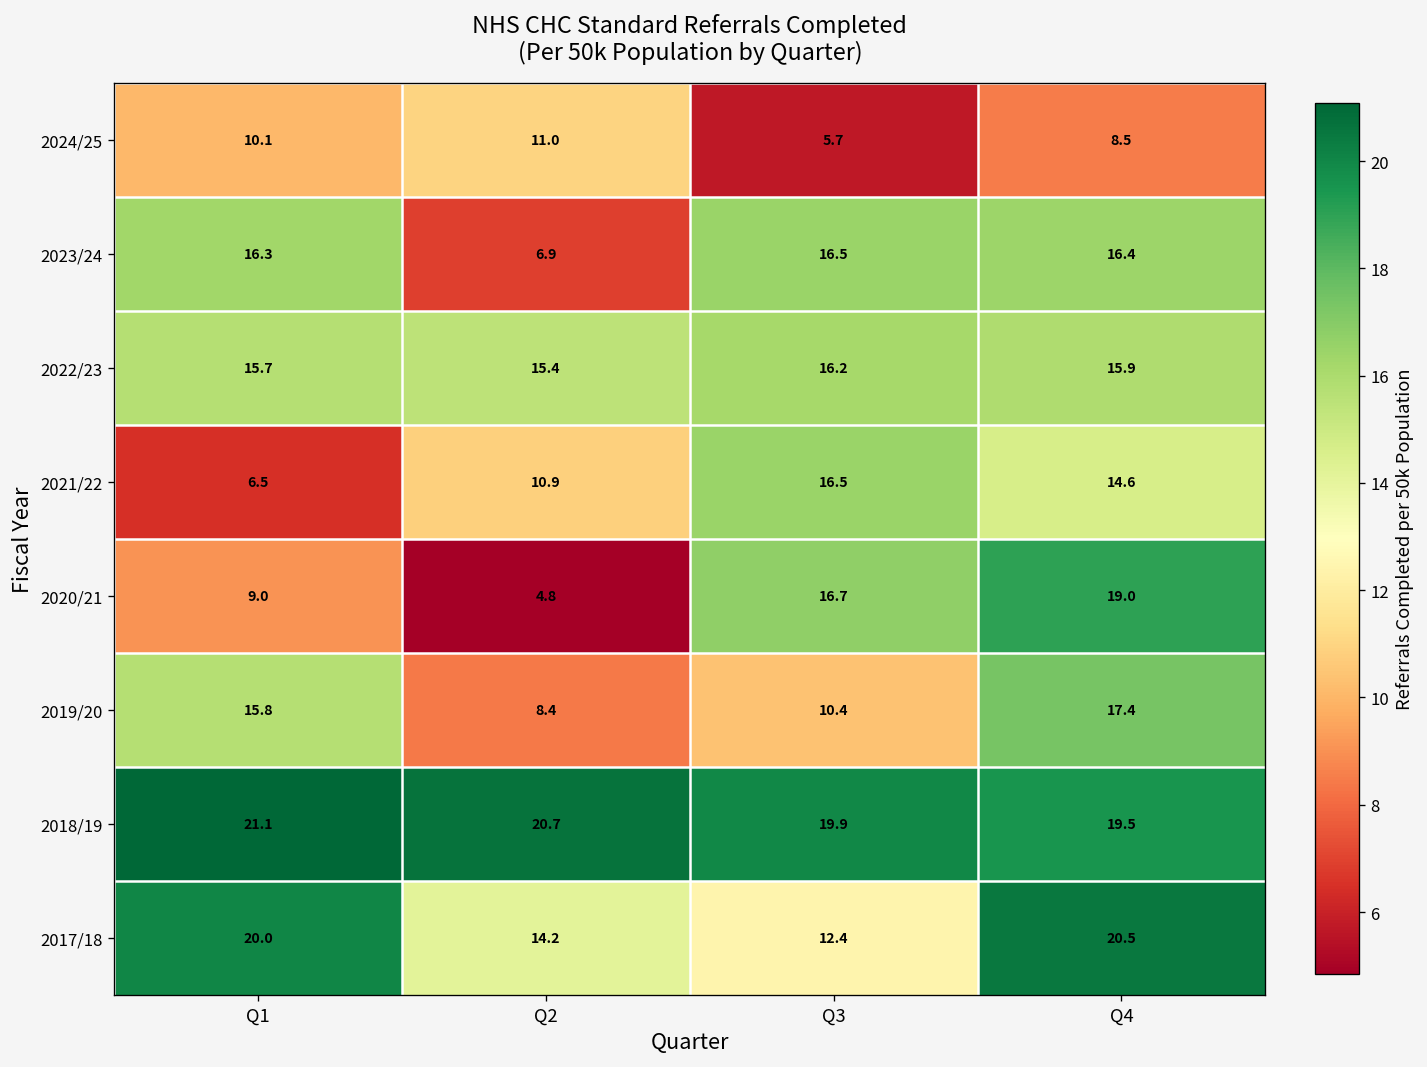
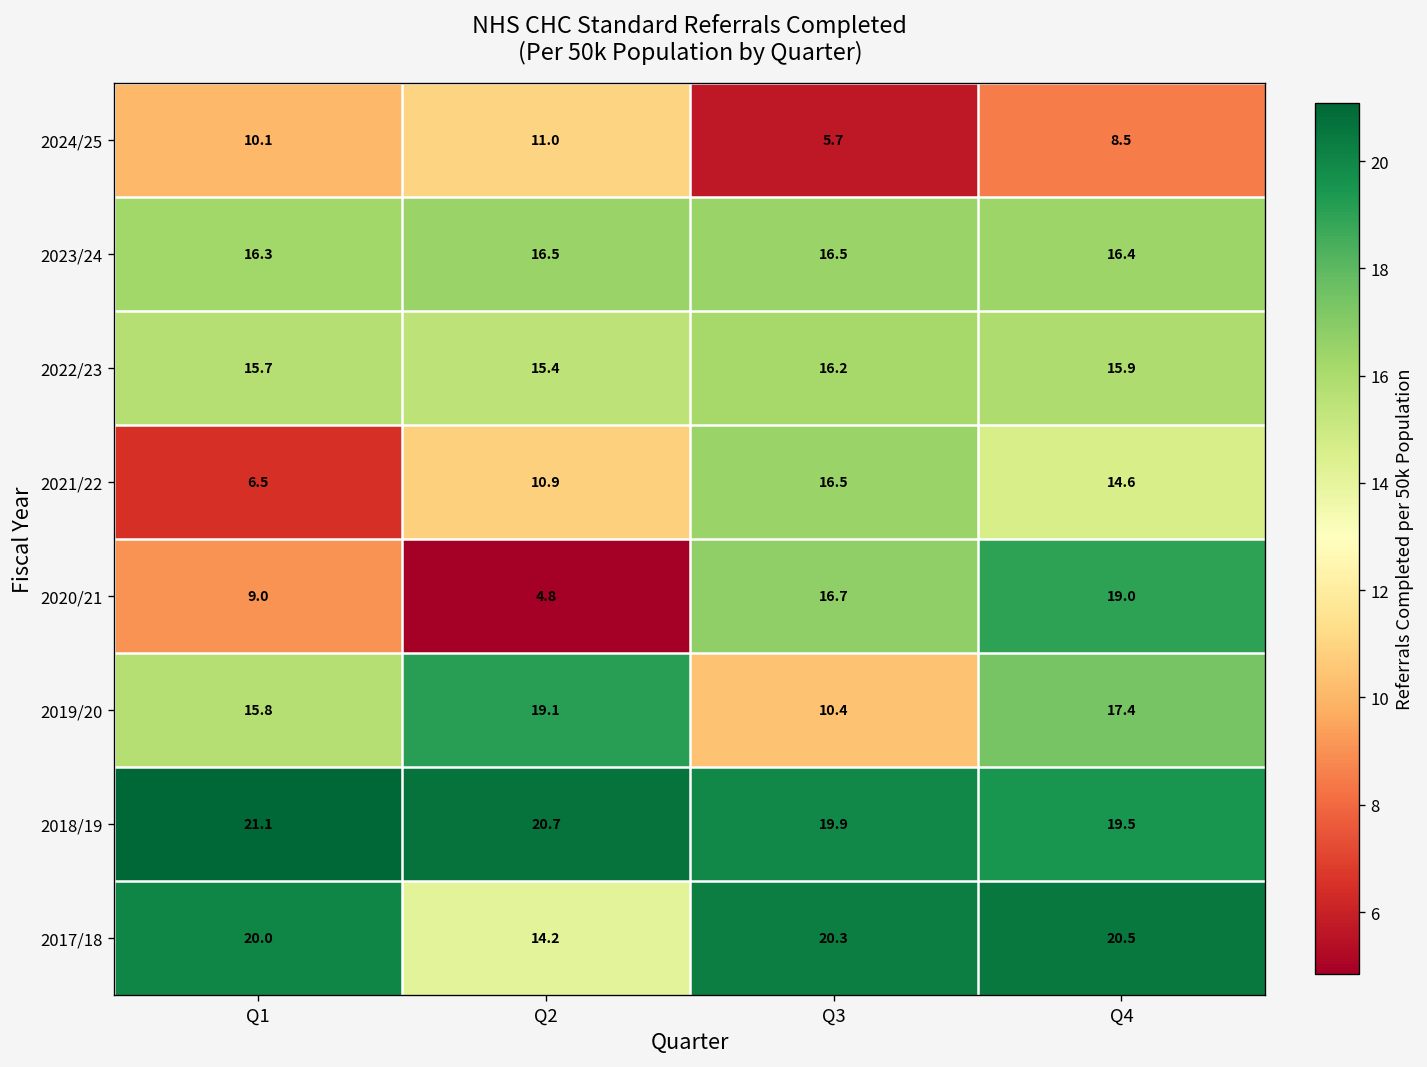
2023/24, Q2: 6.9 -> 16.5
2019/20, Q2: 8.4 -> 19.1
2017/18, Q3: 12.4 -> 20.3
